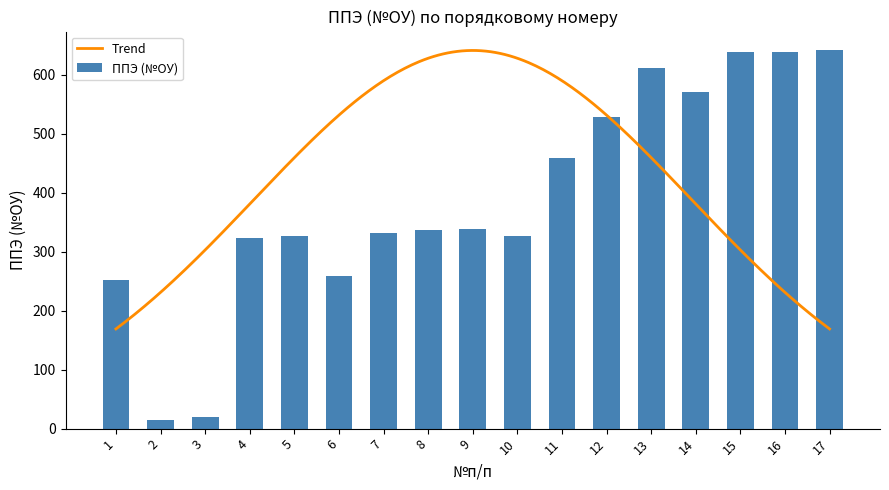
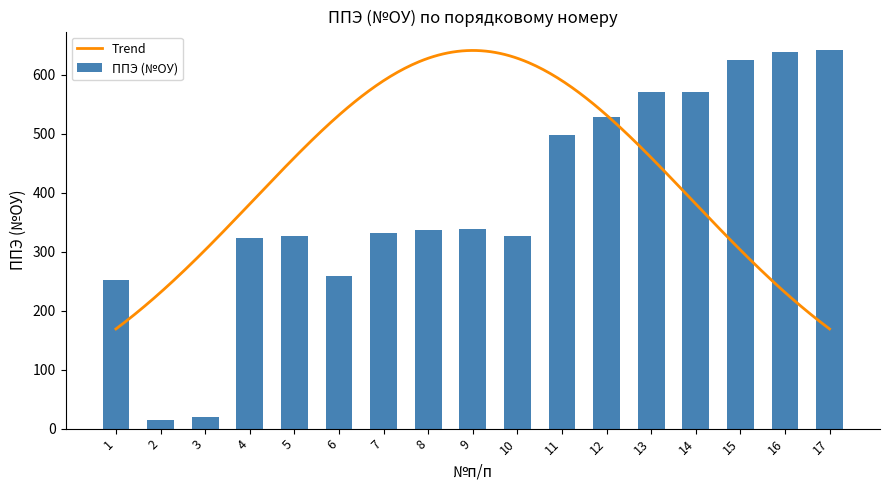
ППЭ (№ОУ), 11: 460 -> 500
ППЭ (№ОУ), 13: 610 -> 570
ППЭ (№ОУ), 15: 640 -> 630
